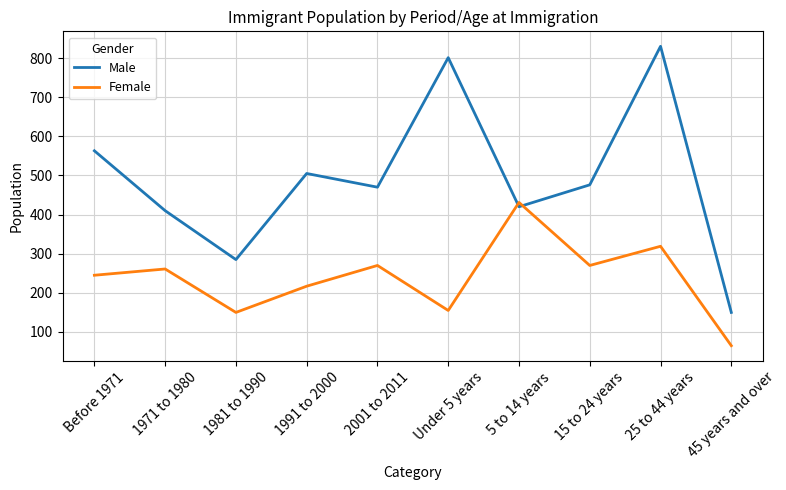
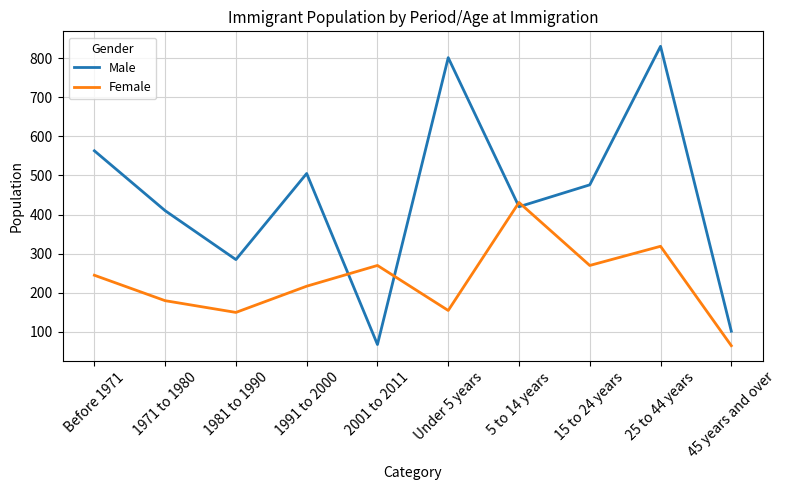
Female, 1971 to 1980: 260 -> 180
Male, 2001 to 2011: 470 -> 70
Male, 45 years and over: 150 -> 100
